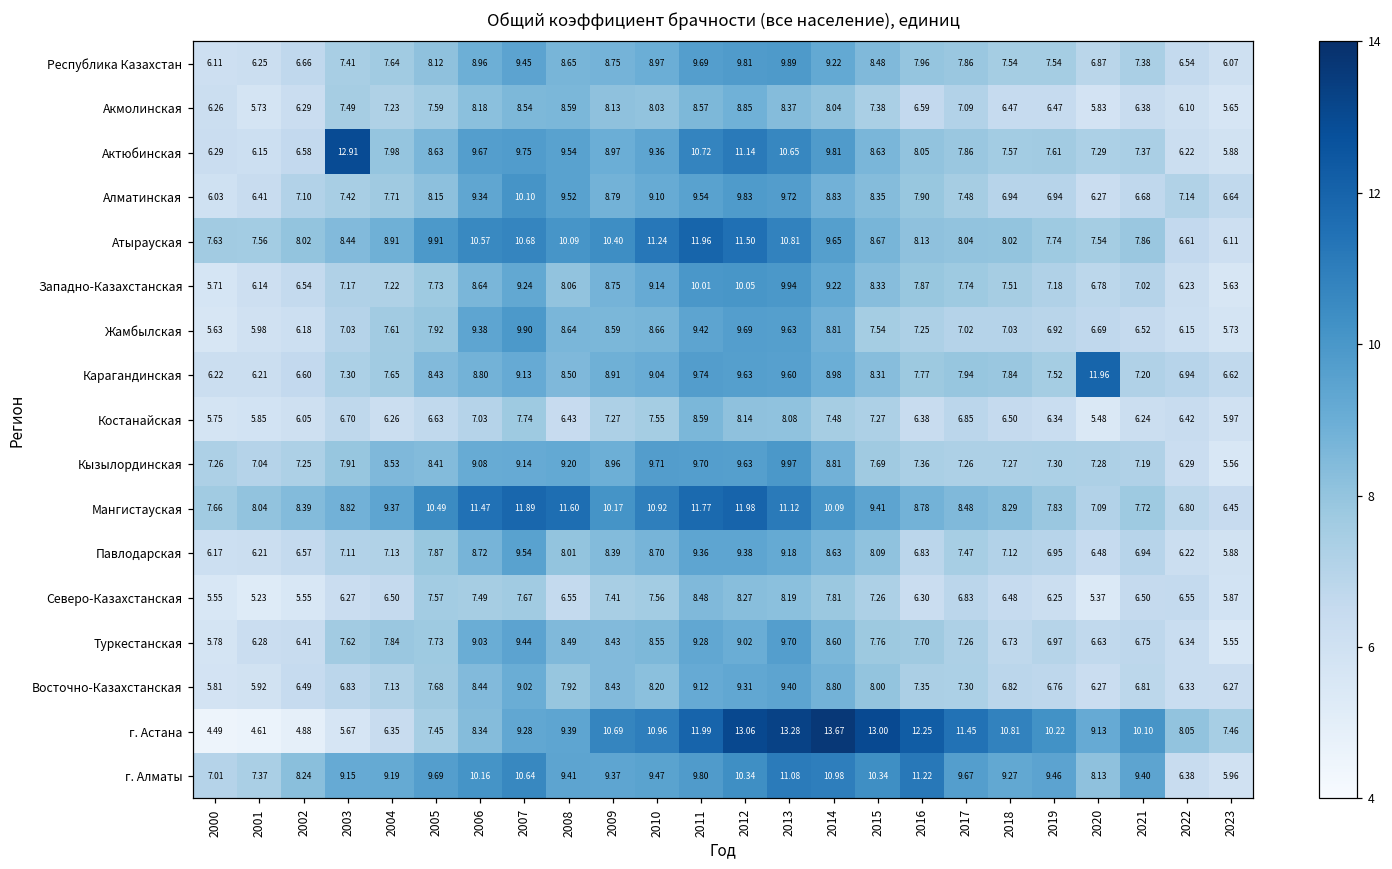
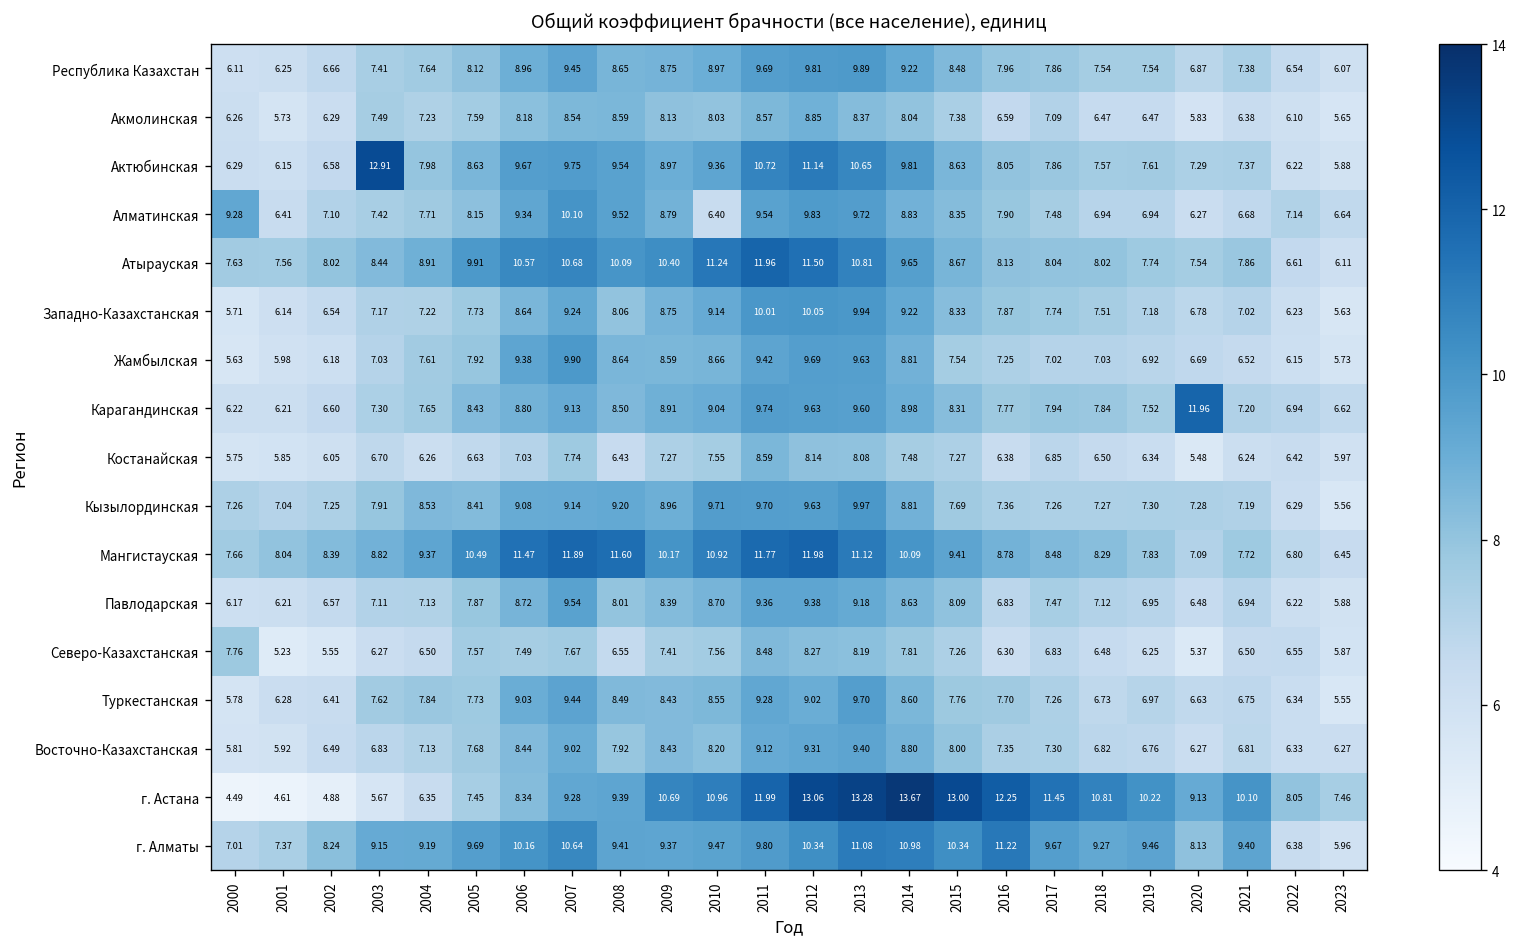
Алматинская, 2000: 6.03 -> 9.28
Алматинская, 2010: 9.10 -> 6.40
Северо-Казахстанская, 2000: 5.55 -> 7.76
